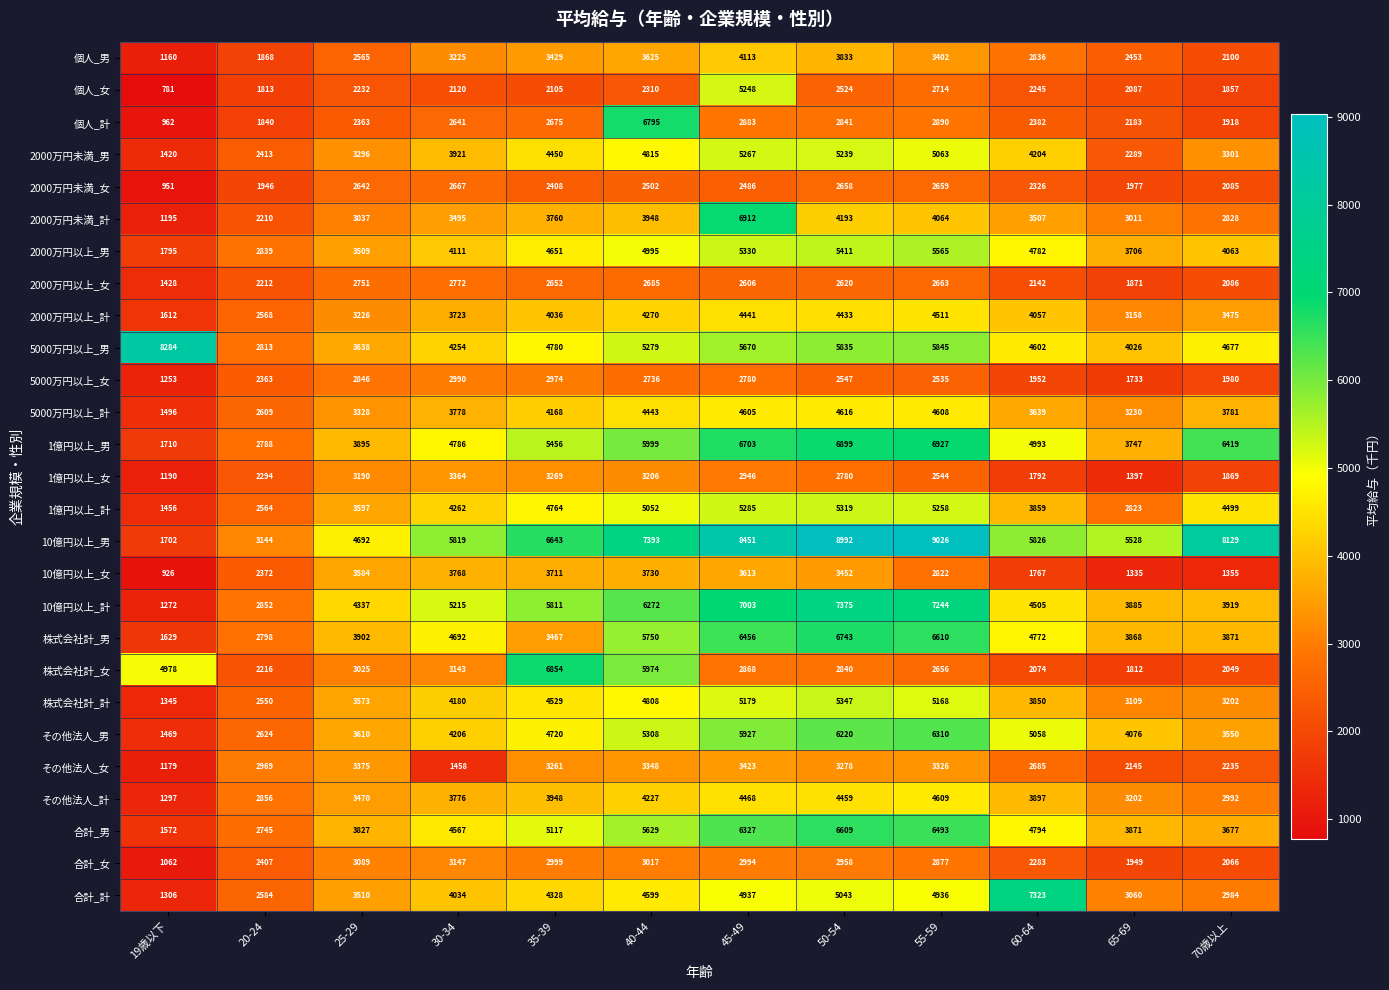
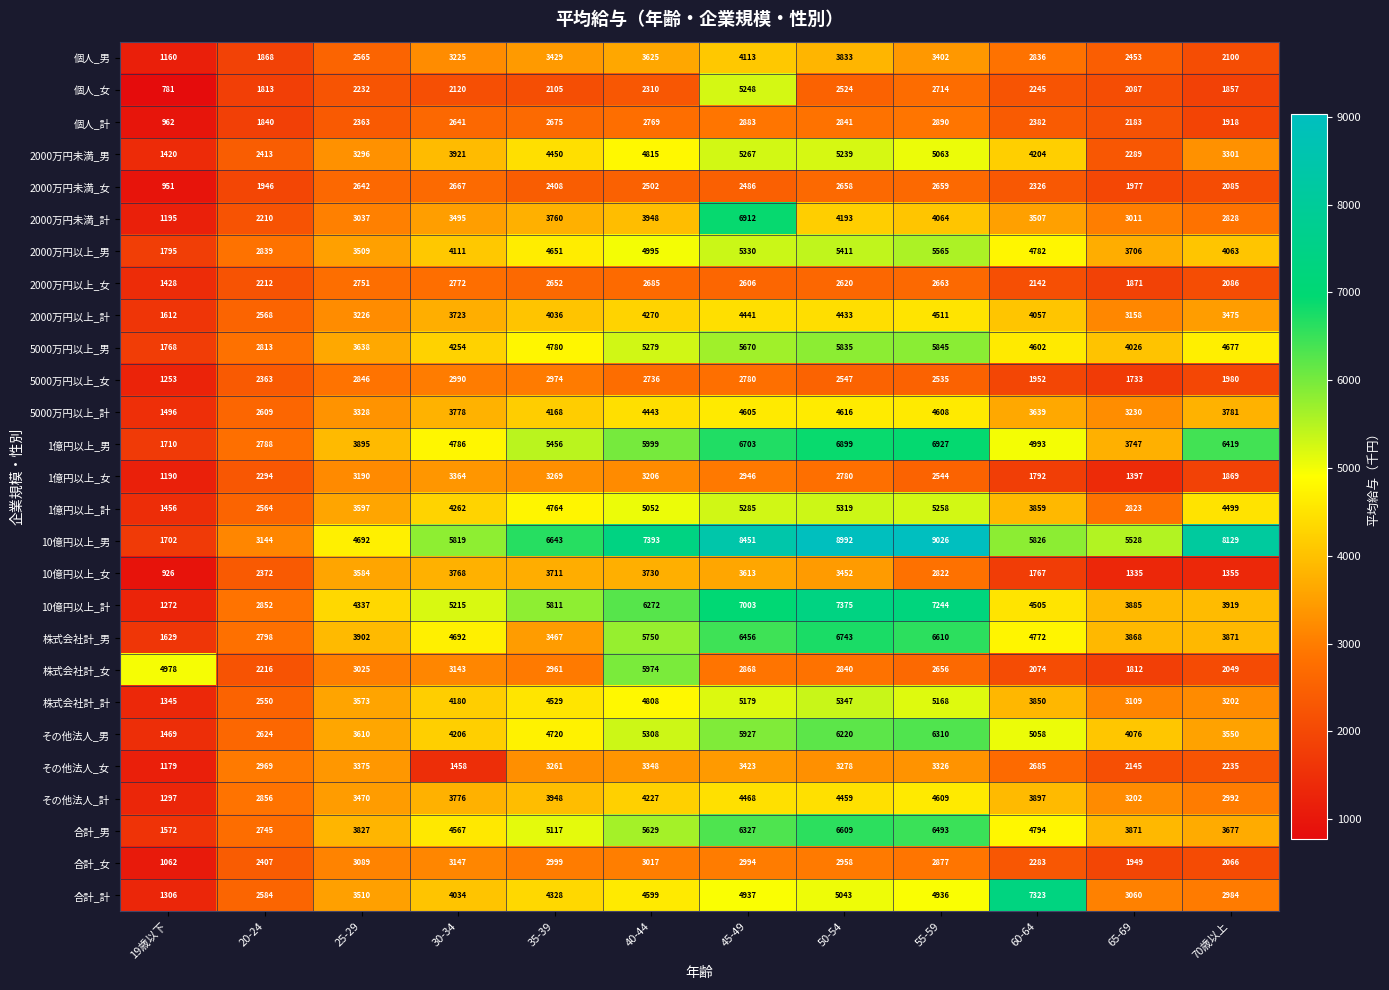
個人_計, 40-44: 6795 -> 2769
5000万円以上_男, 19歳以下: 8284 -> 1768
株式会社計_女, 35-39: 6854 -> 2961
